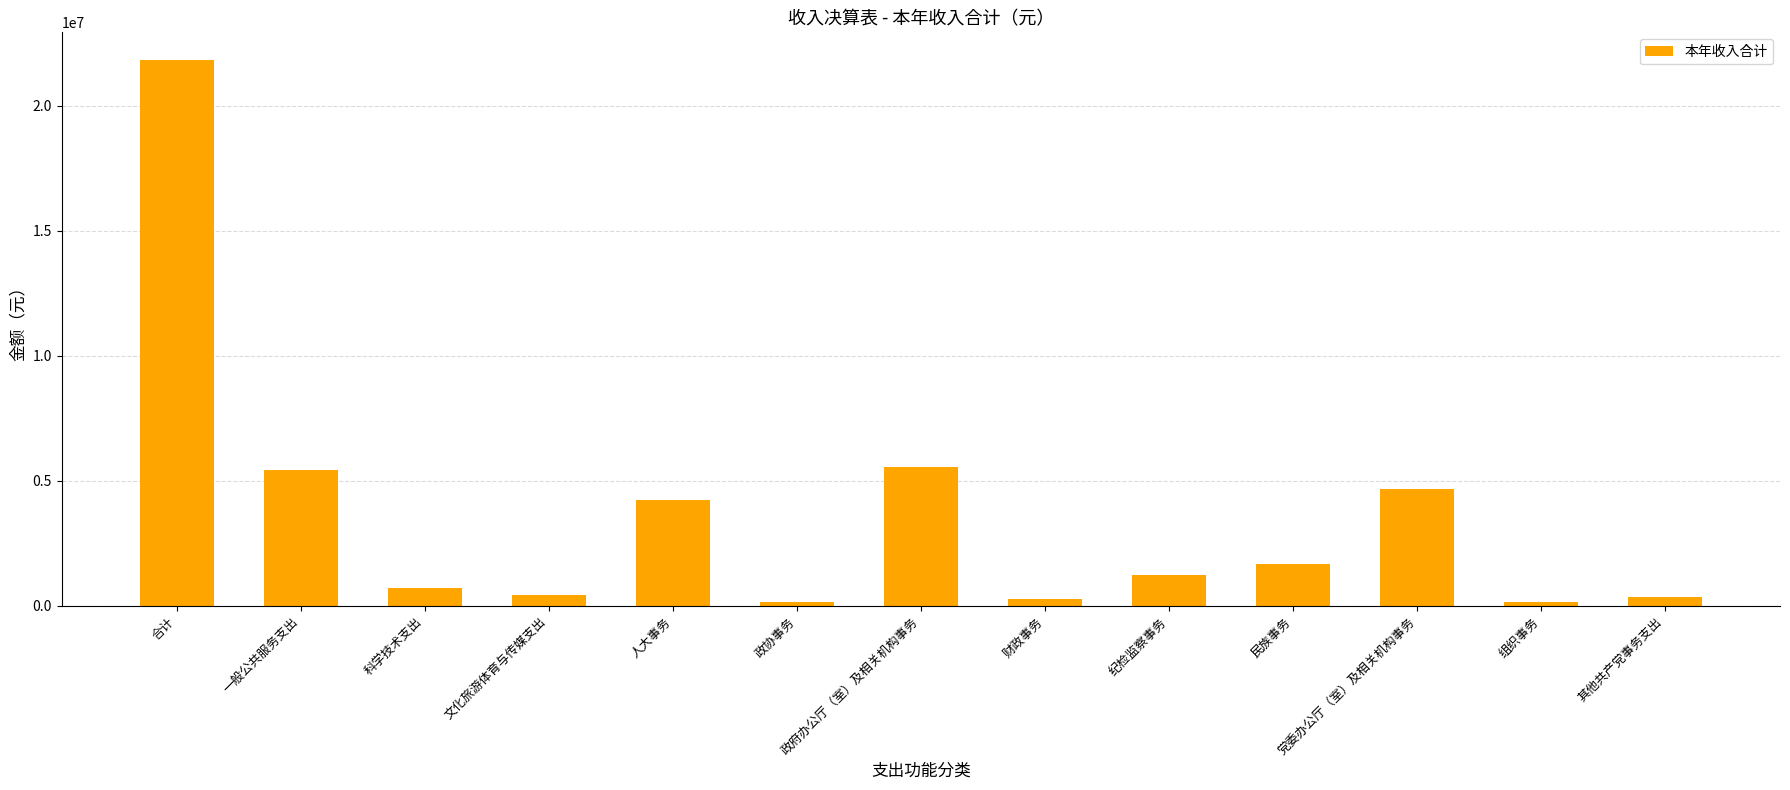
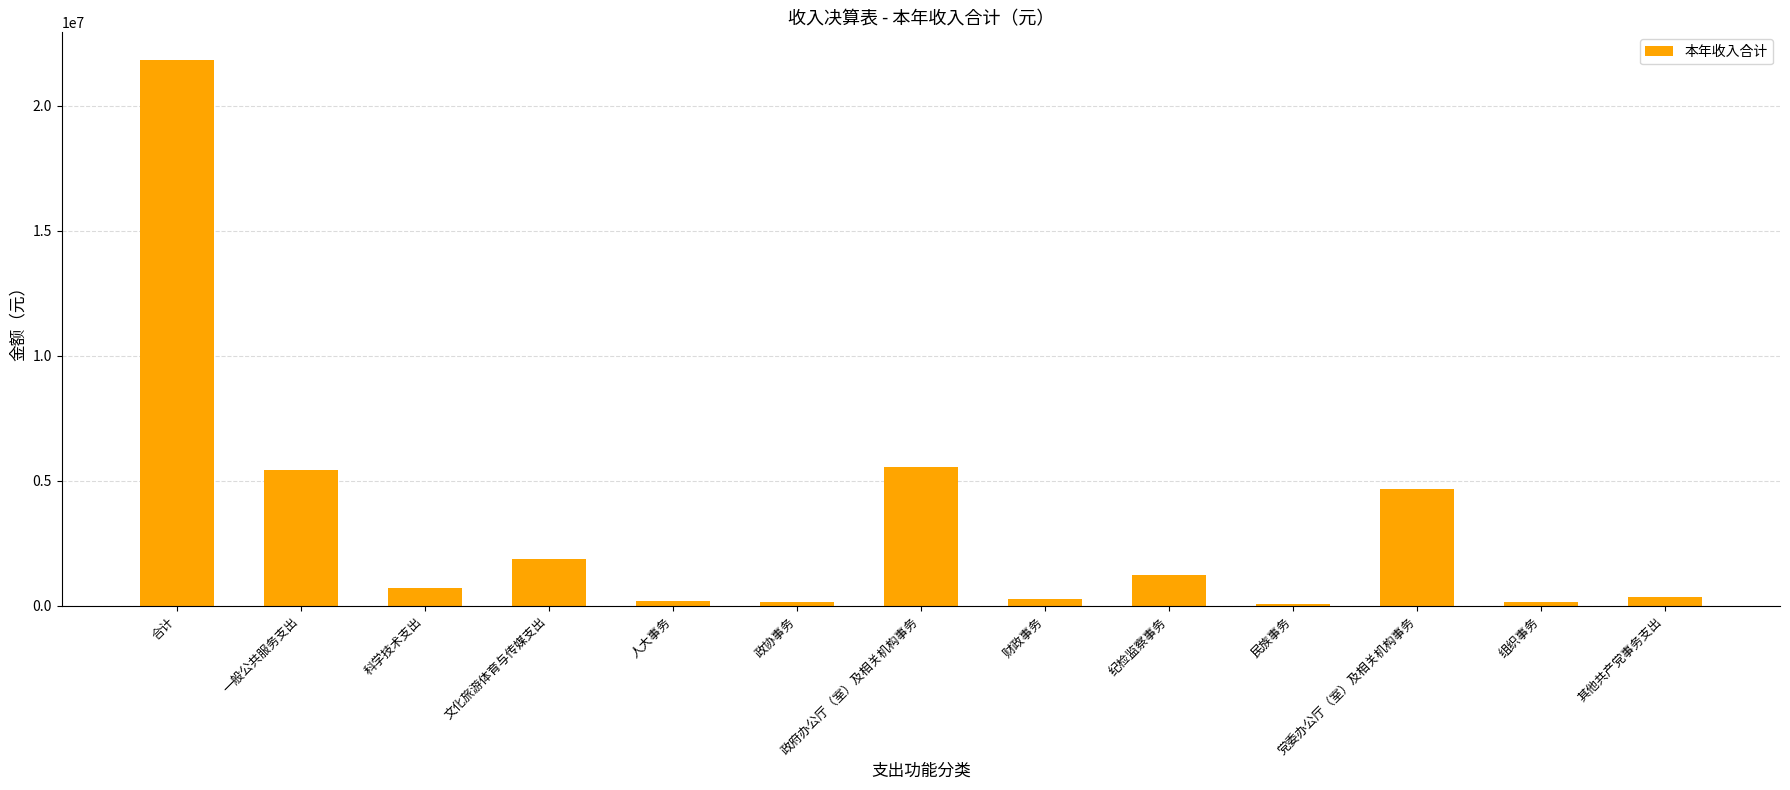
文化旅游体育与传媒支出: 500000 -> 1900000
人大事务: 4200000 -> 200000
民族事务: 1700000 -> 100000
